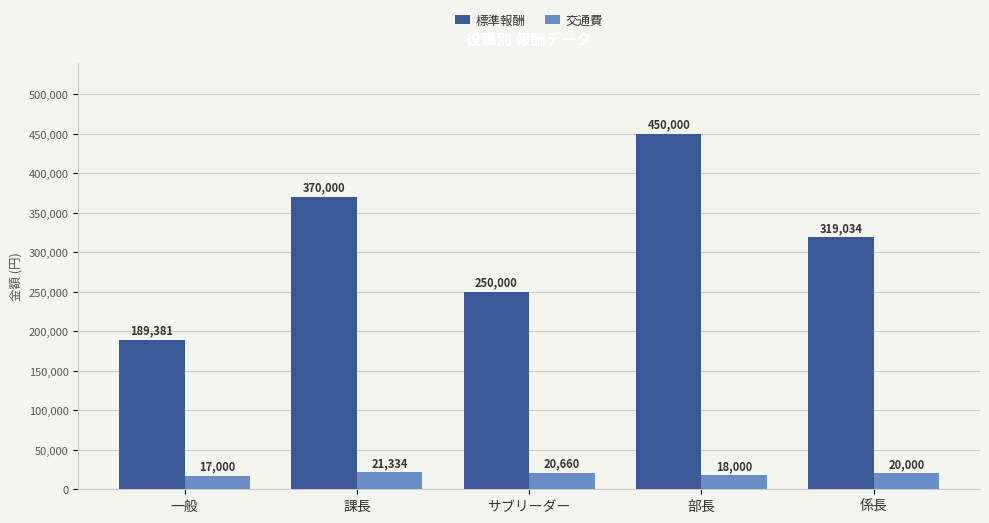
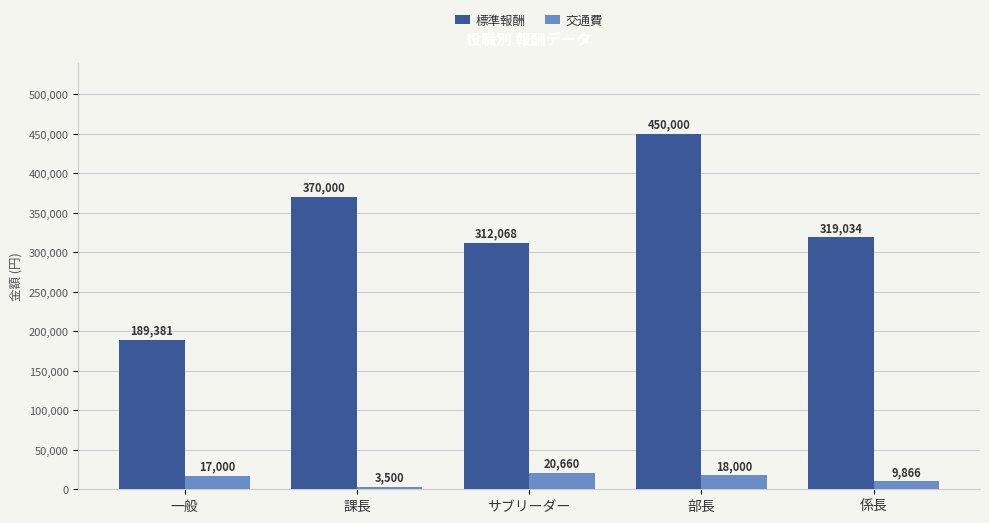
交通費, 課長: 21,334 -> 3,500
標準報酬, サブリーダー: 250,000 -> 312,068
交通費, 係長: 20,000 -> 9,866
